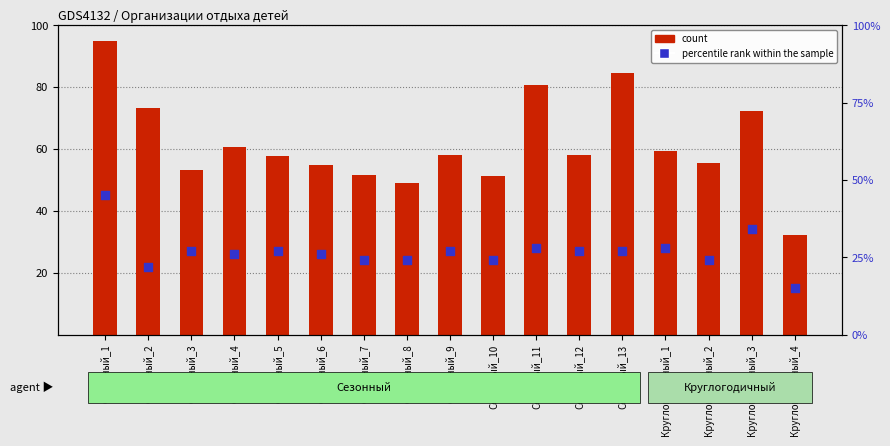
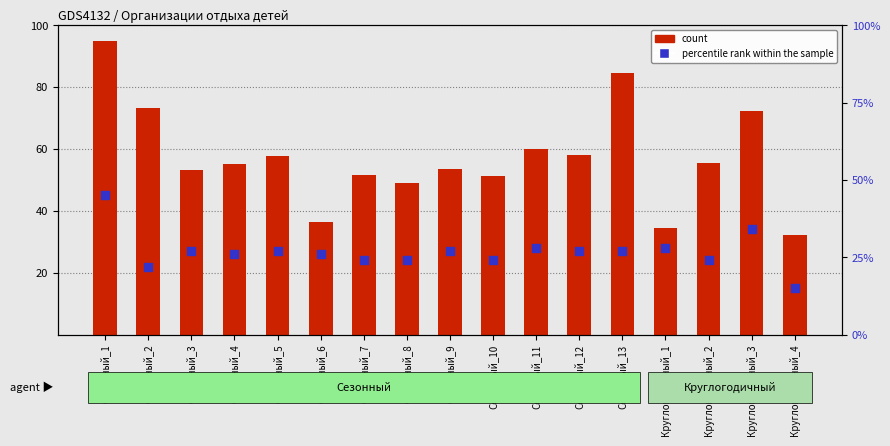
count, Сезонный_4: 61 -> 55
count, Сезонный_6: 55 -> 36
count, Сезонный_9: 58 -> 54
count, Сезонный_11: 81 -> 60
count, Круглогодичный_1: 59 -> 35
